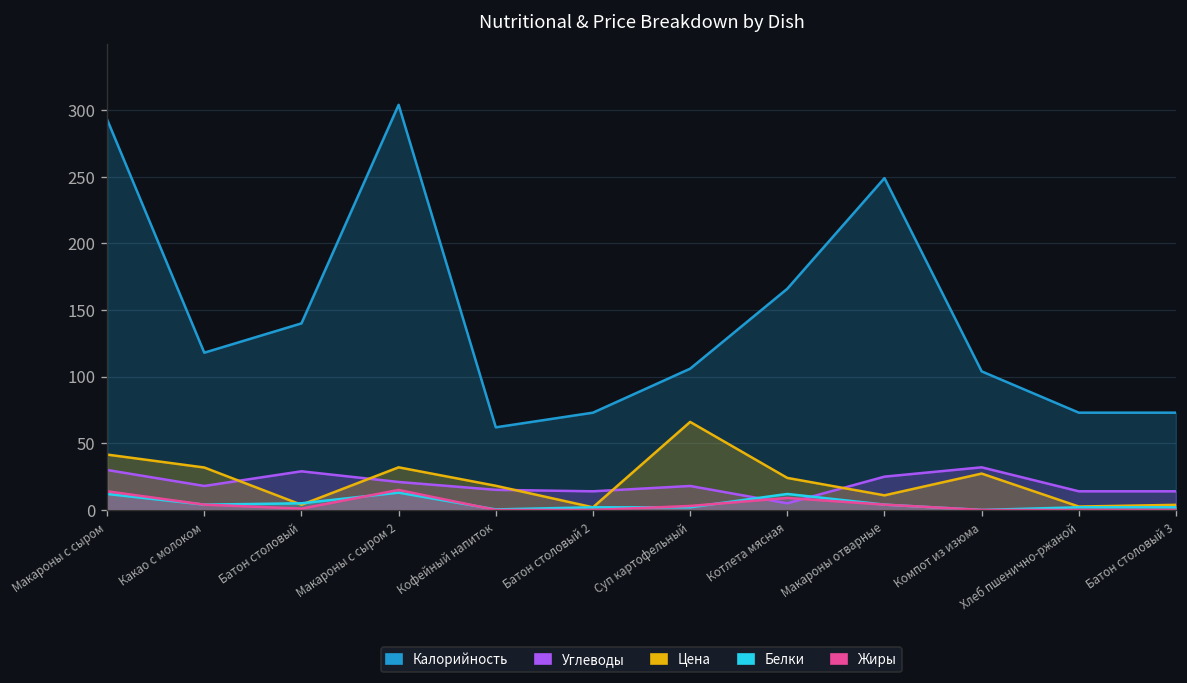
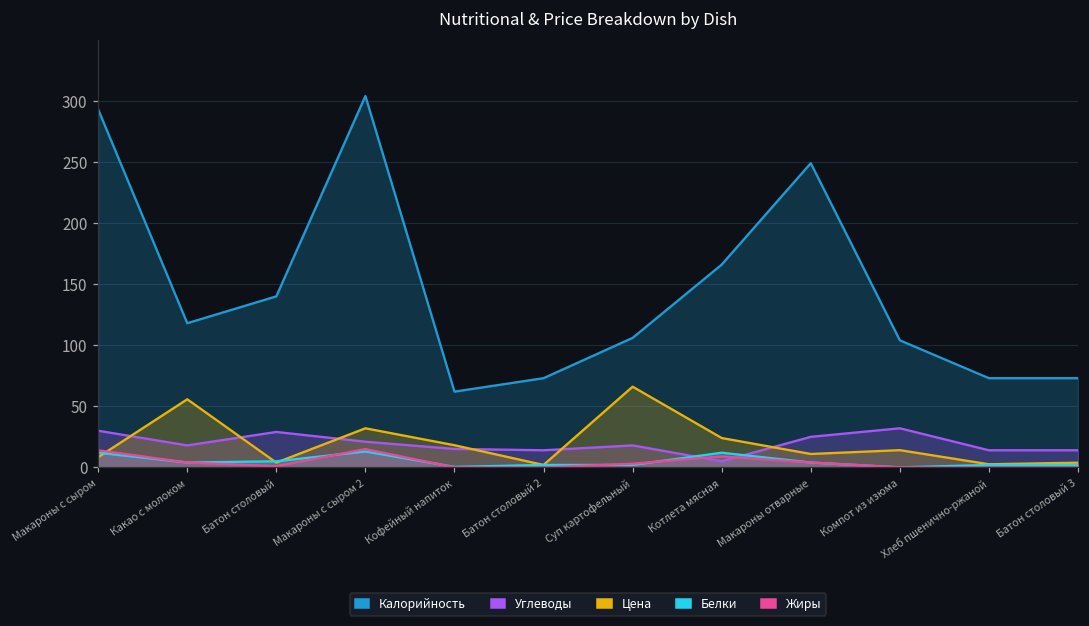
Цена, Макароны с сыром: 42 -> 8
Цена, Какао с молоком: 32 -> 56
Цена, Компот из изюма: 27 -> 14
